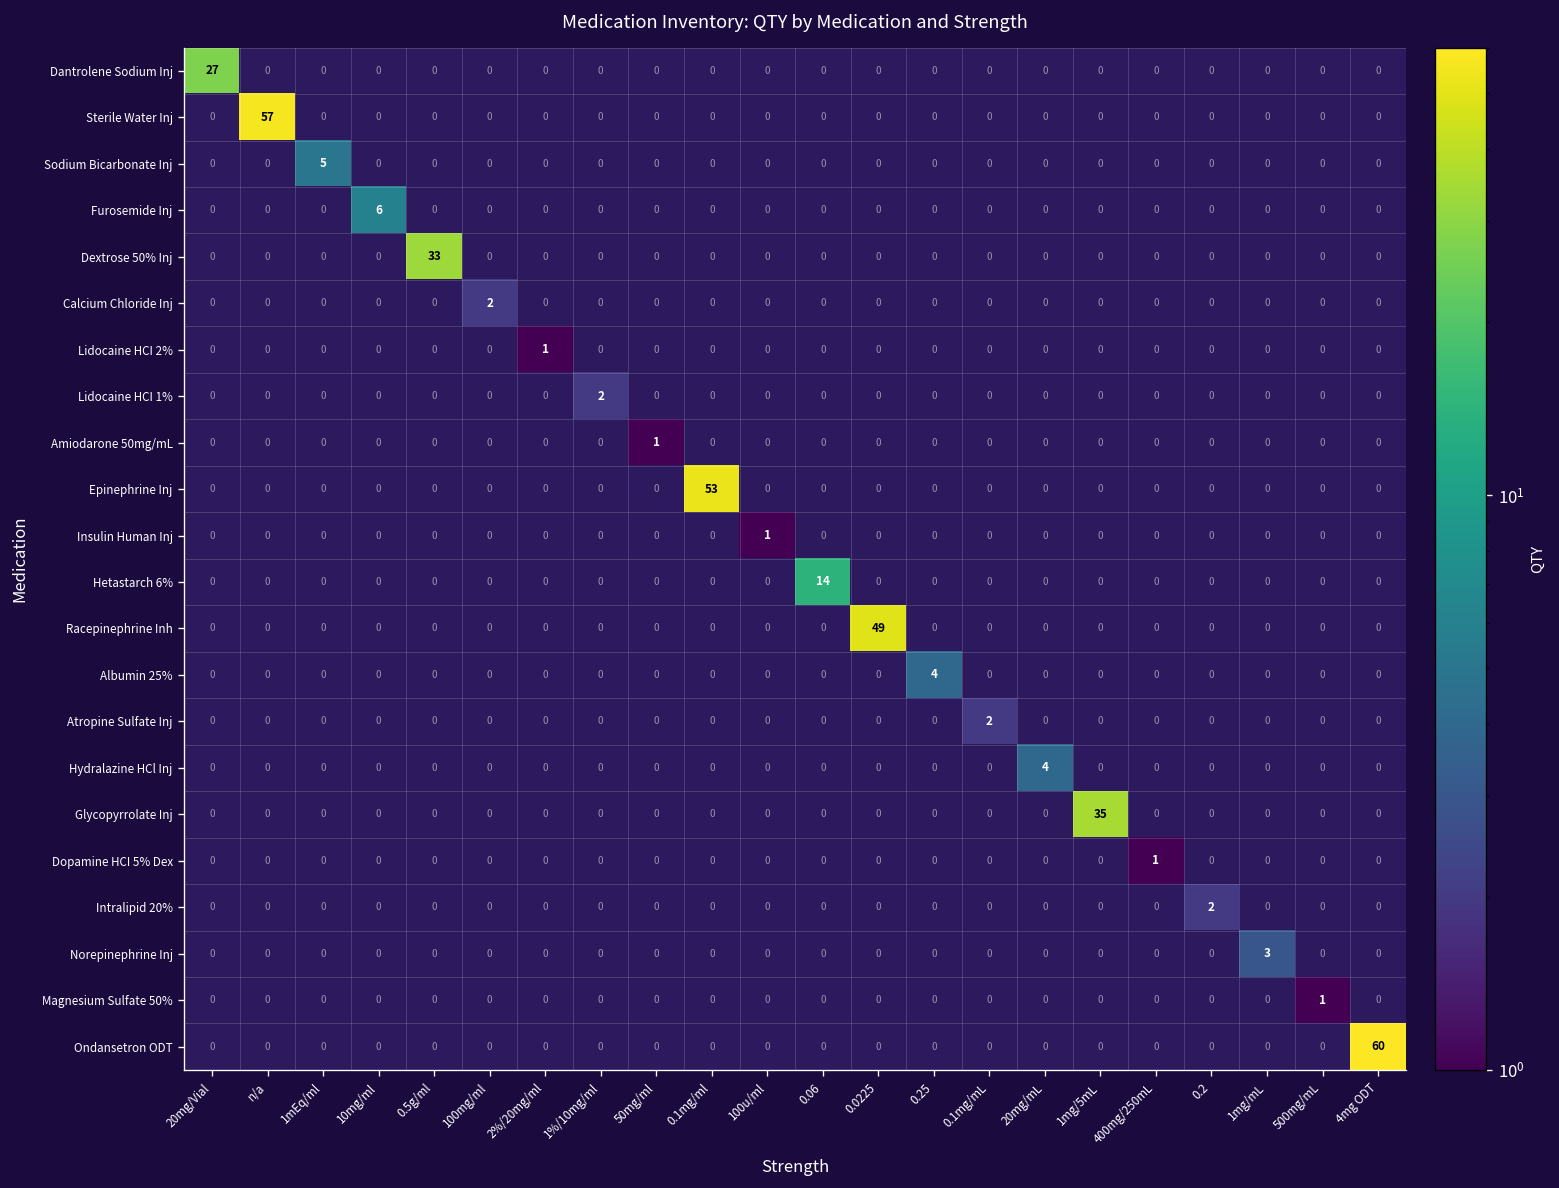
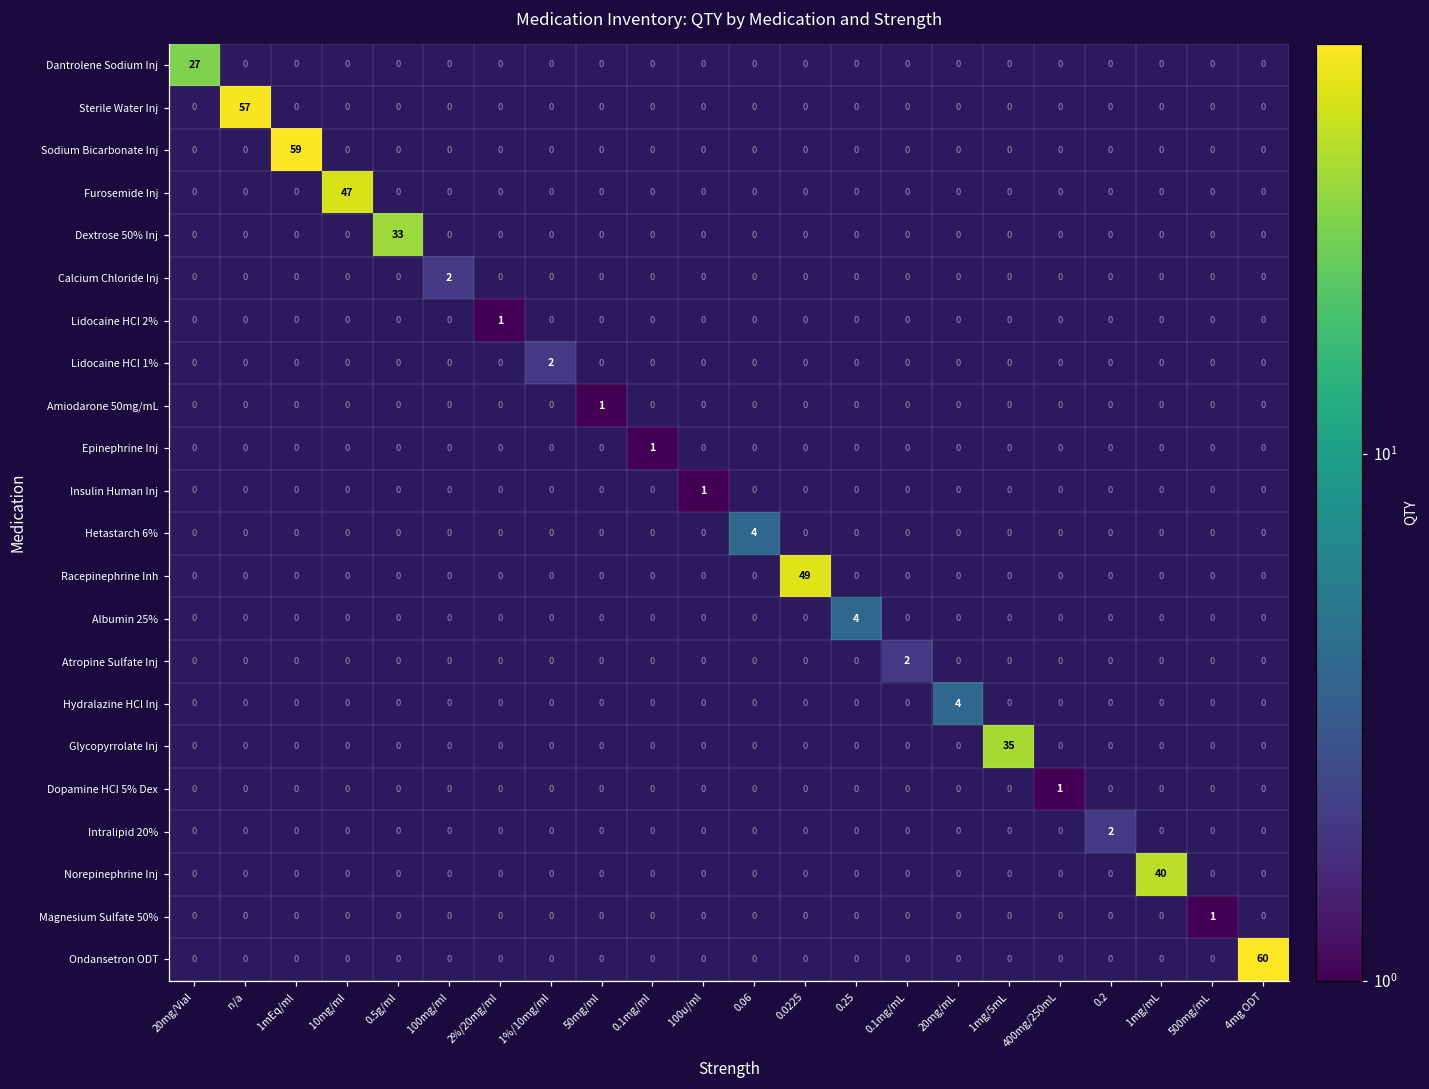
Sodium Bicarbonate Inj, 1mEq/ml: 5 -> 59
Furosemide Inj, 10mg/ml: 6 -> 47
Epinephrine Inj, 0.1mg/ml: 53 -> 1
Hetastarch 6%, 0.06: 14 -> 4
Norepinephrine Inj, 1mg/mL: 3 -> 40
